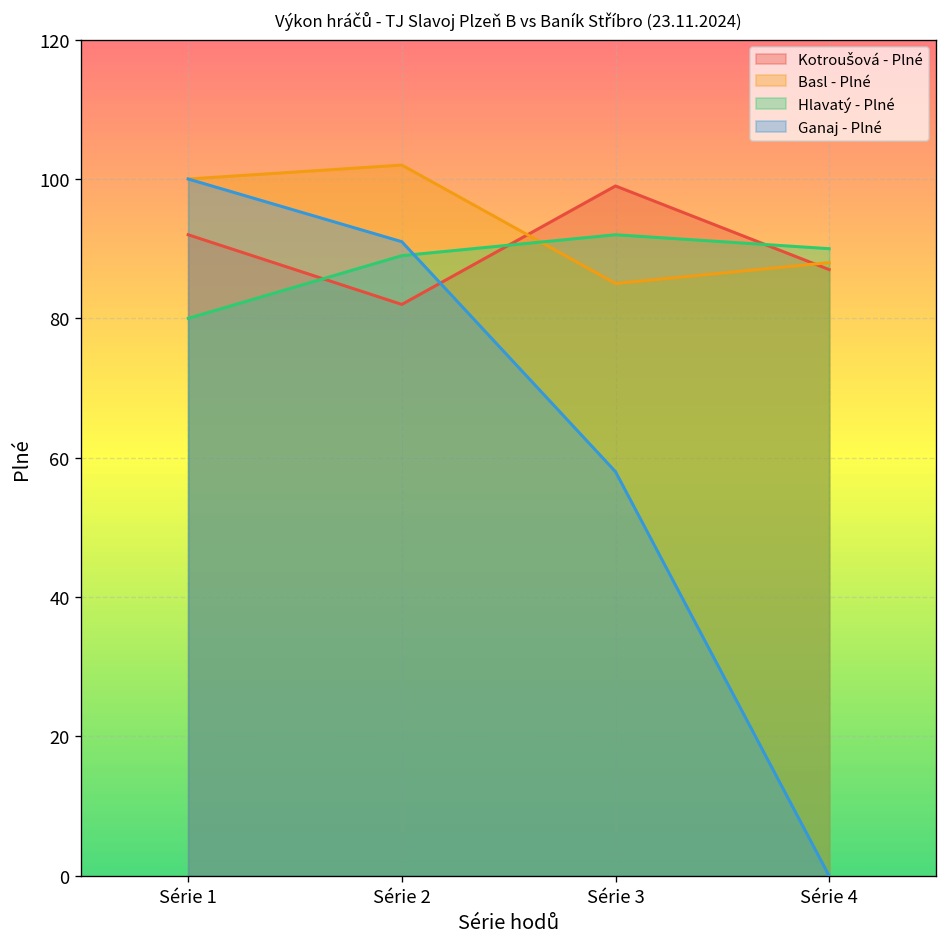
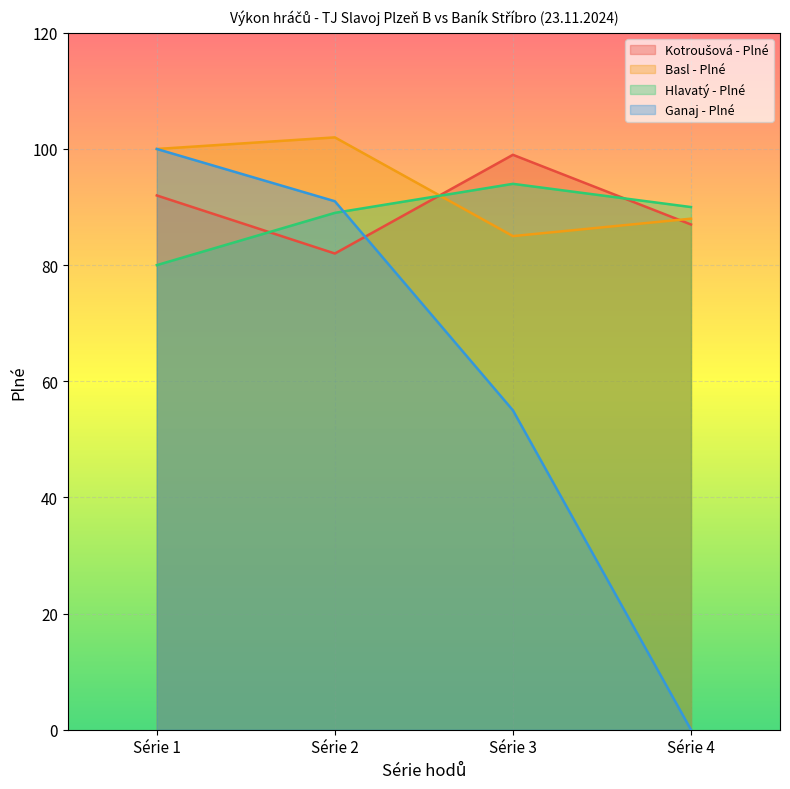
Hlavatý - Plné, Série 3: 92 -> 94
Ganaj - Plné, Série 3: 58 -> 55
